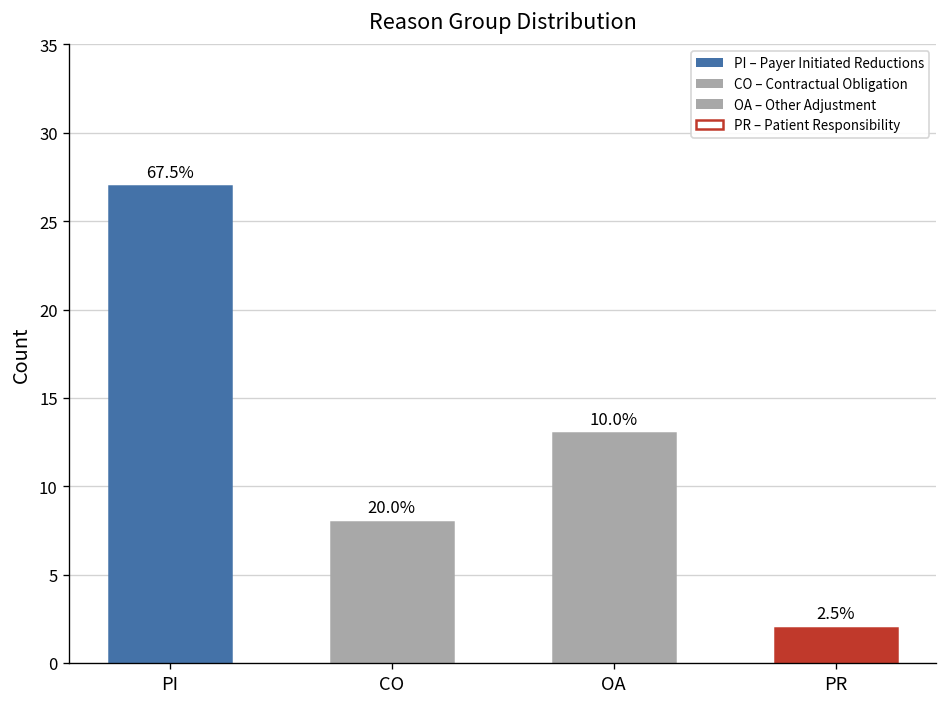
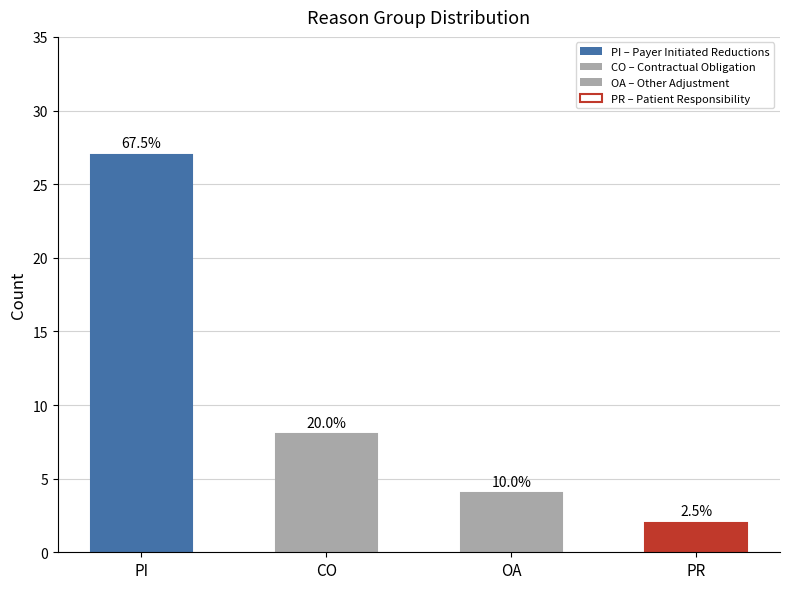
OA: 13 -> 4
